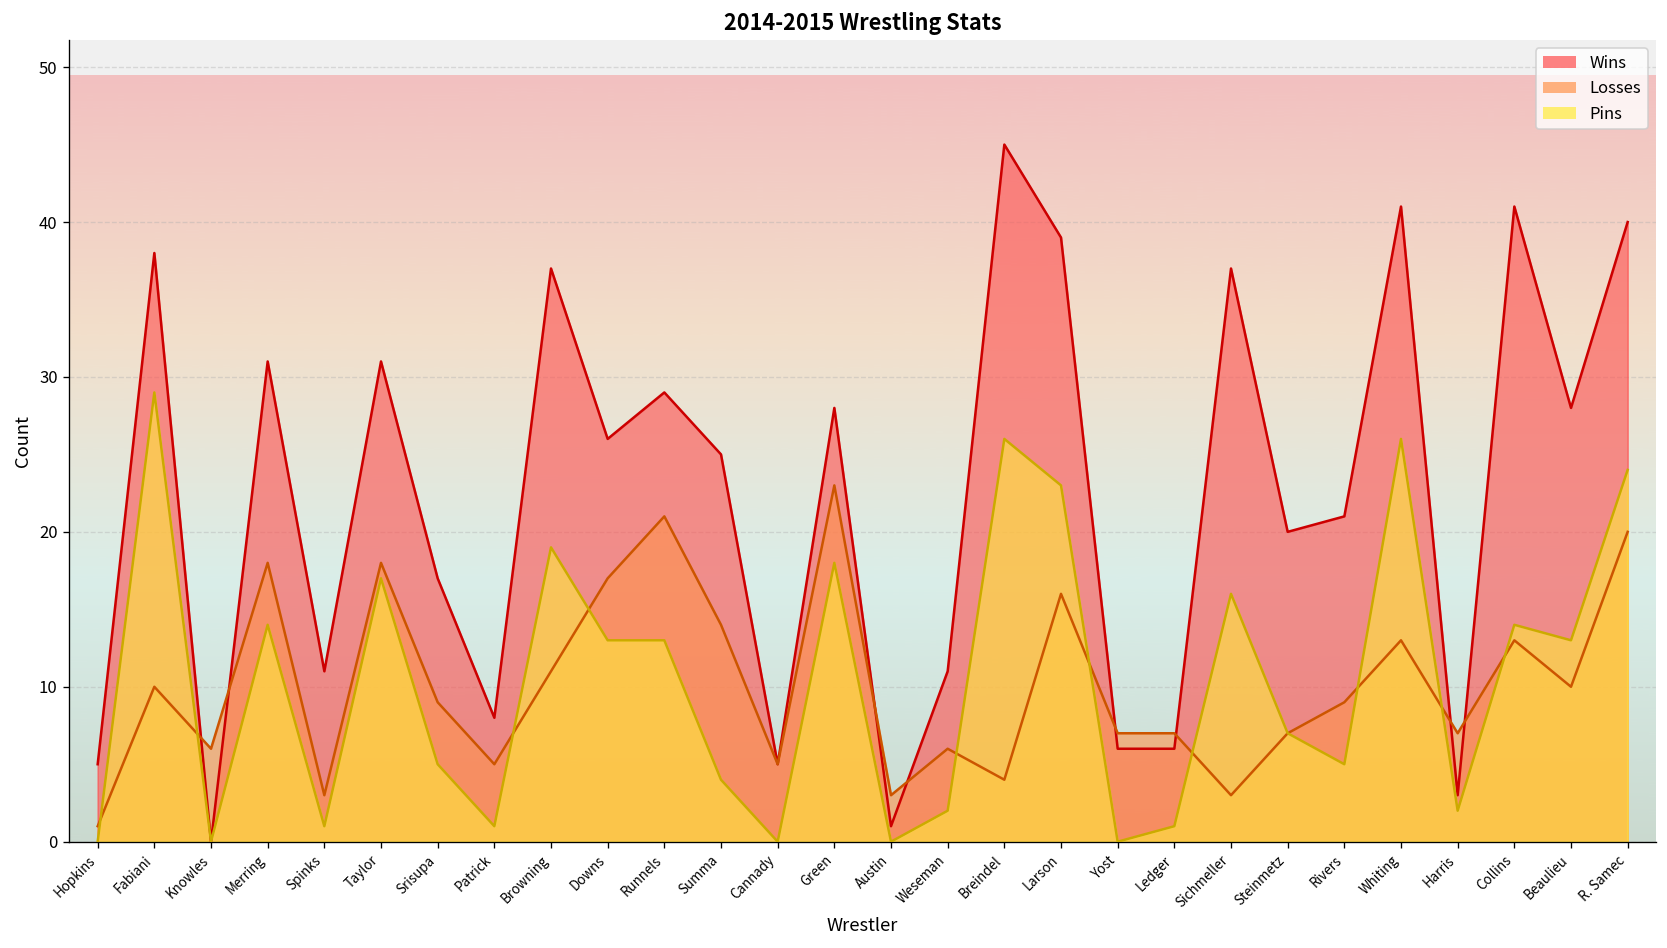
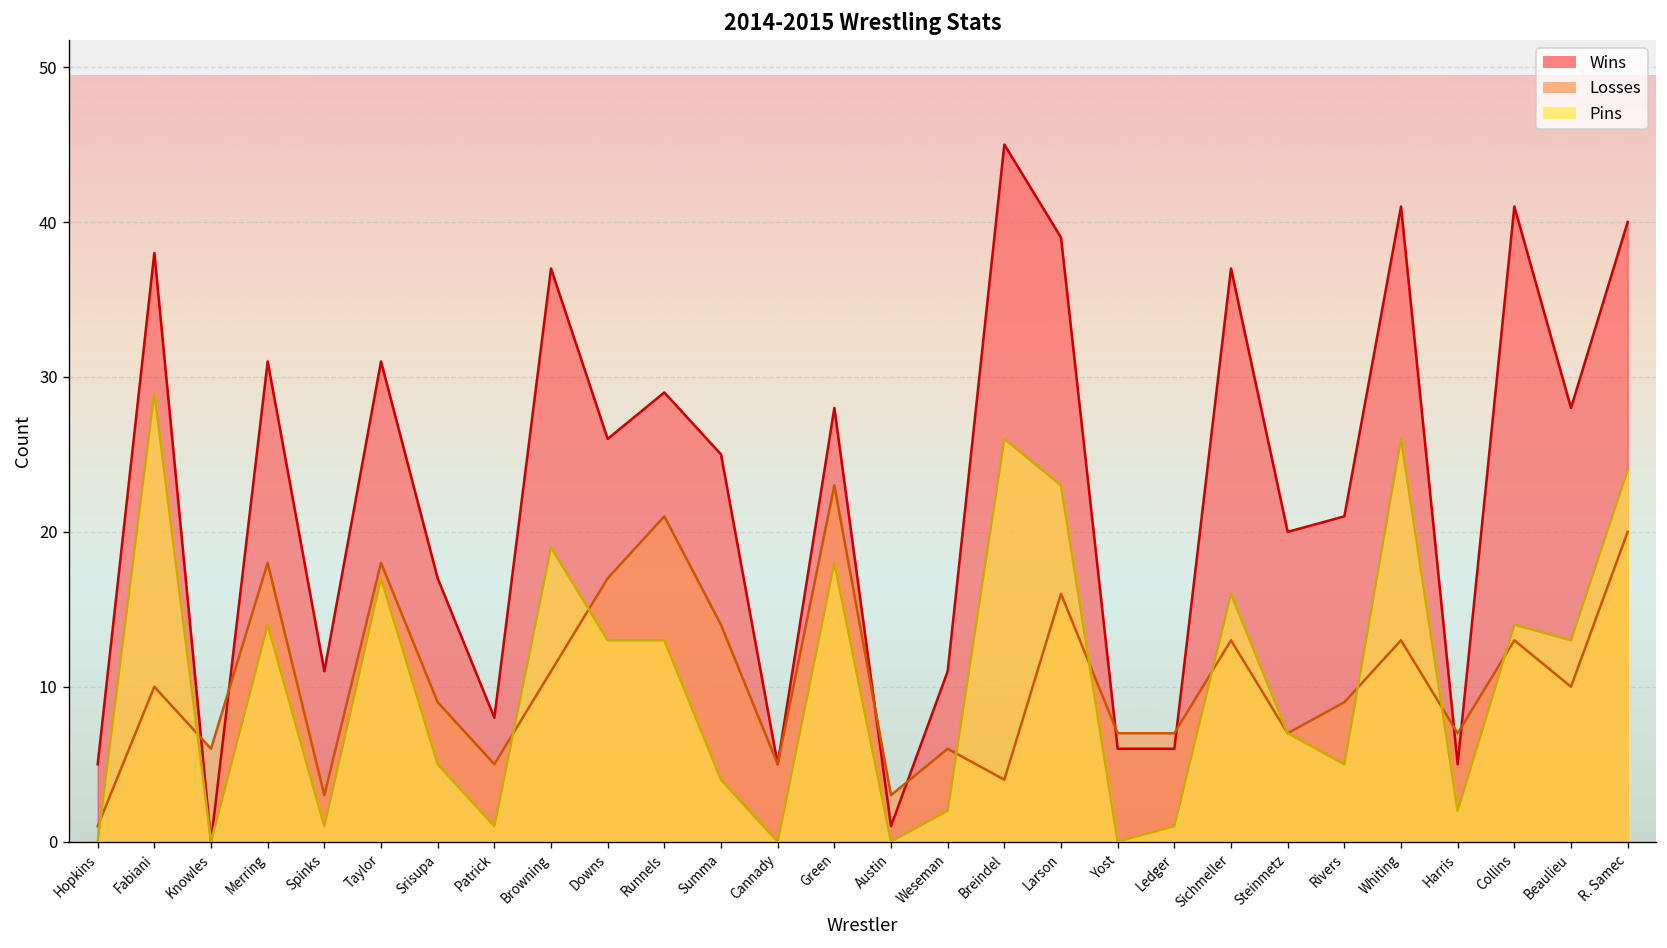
Losses, Sichmeller: 3 -> 13
Wins, Harris: 3 -> 5
